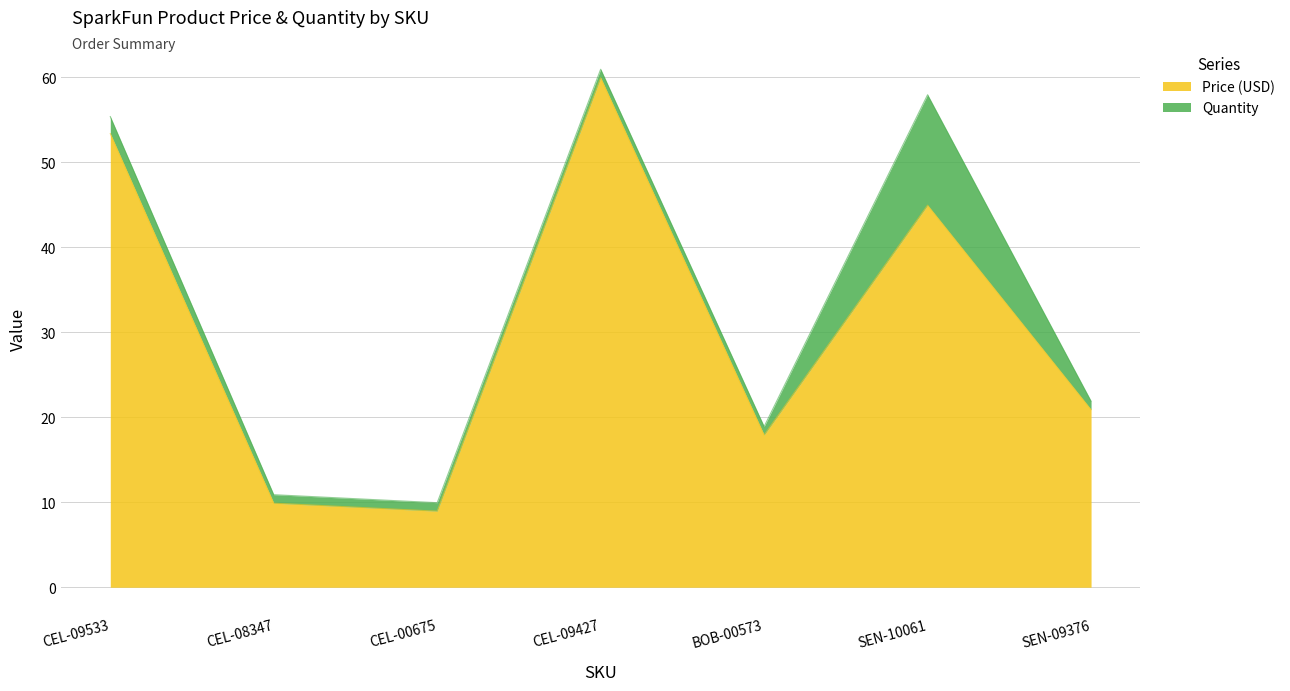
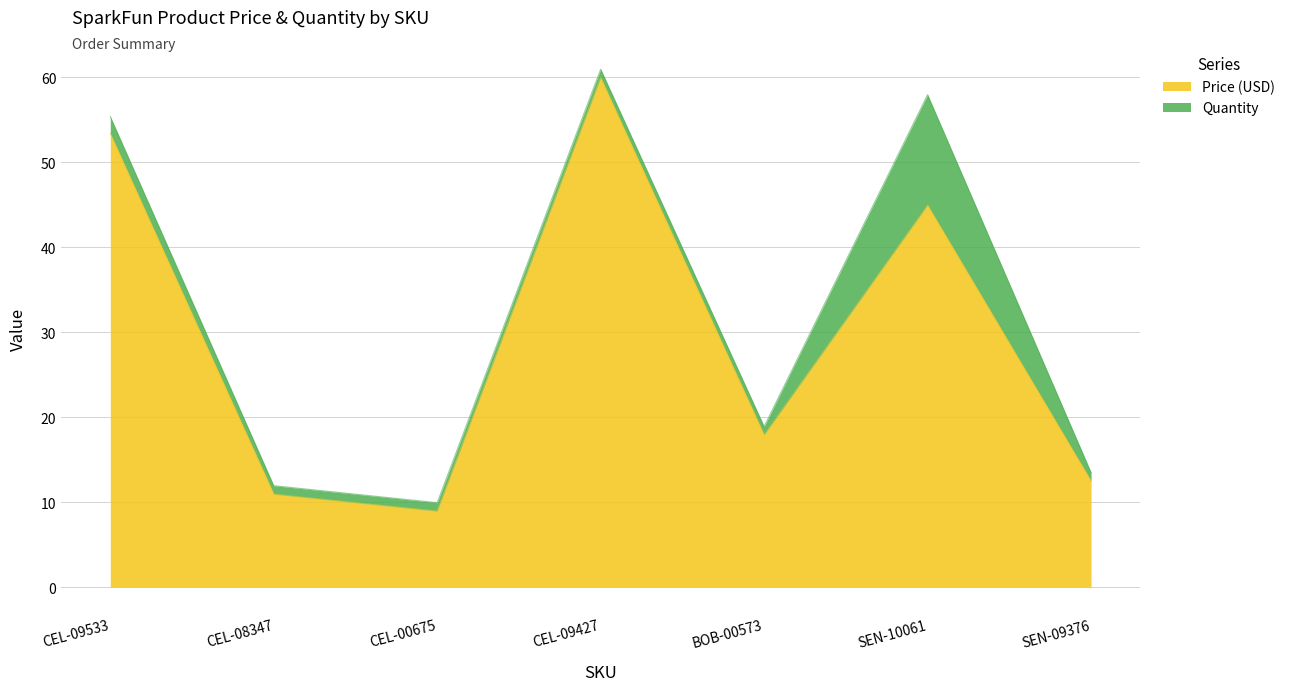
Price (USD), CEL-08347: 10 -> 11
Price (USD), SEN-09376: 21 -> 13
